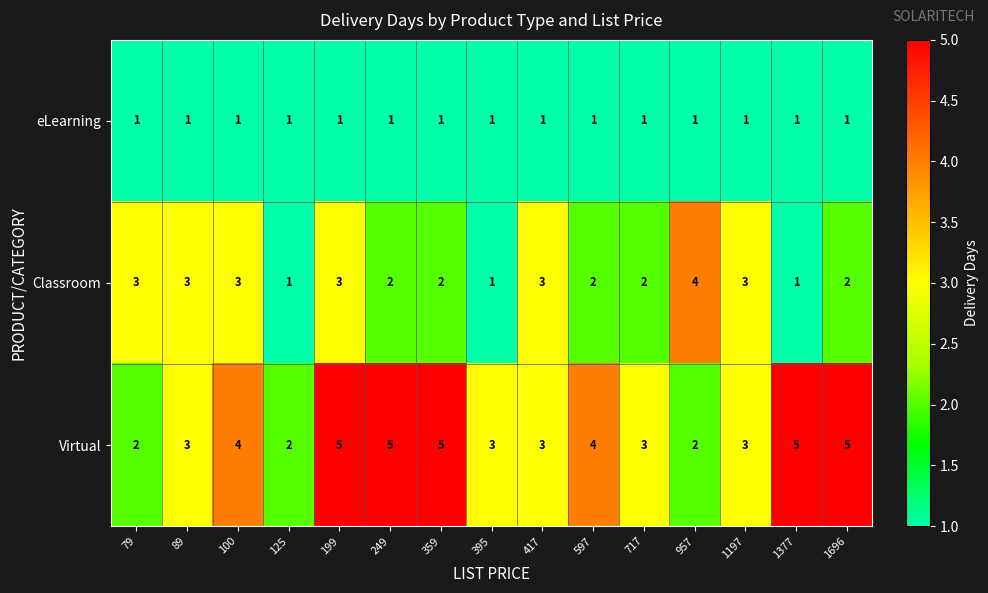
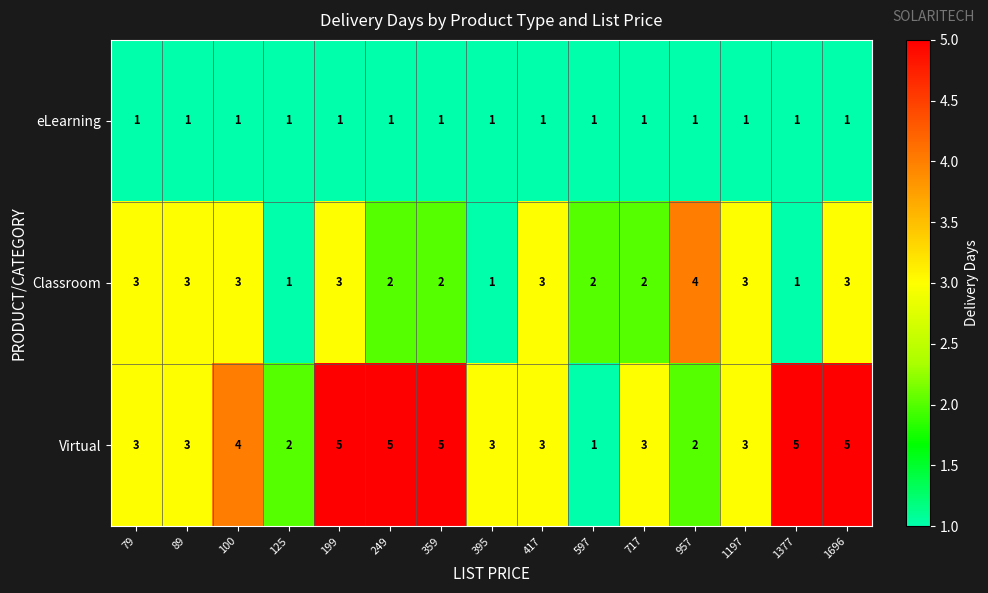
Classroom, 1696: 2 -> 3
Virtual, 79: 2 -> 3
Virtual, 597: 4 -> 1
